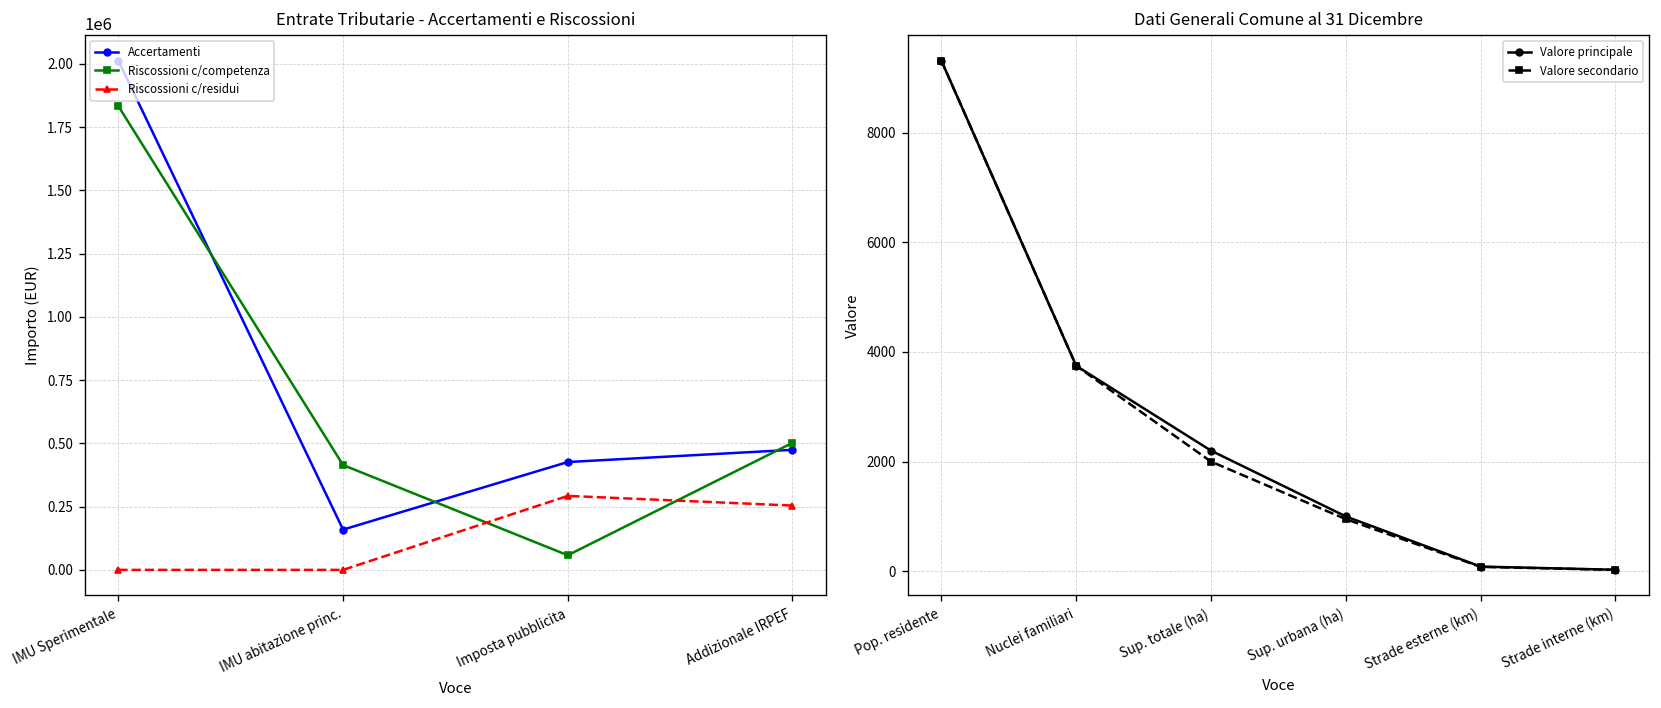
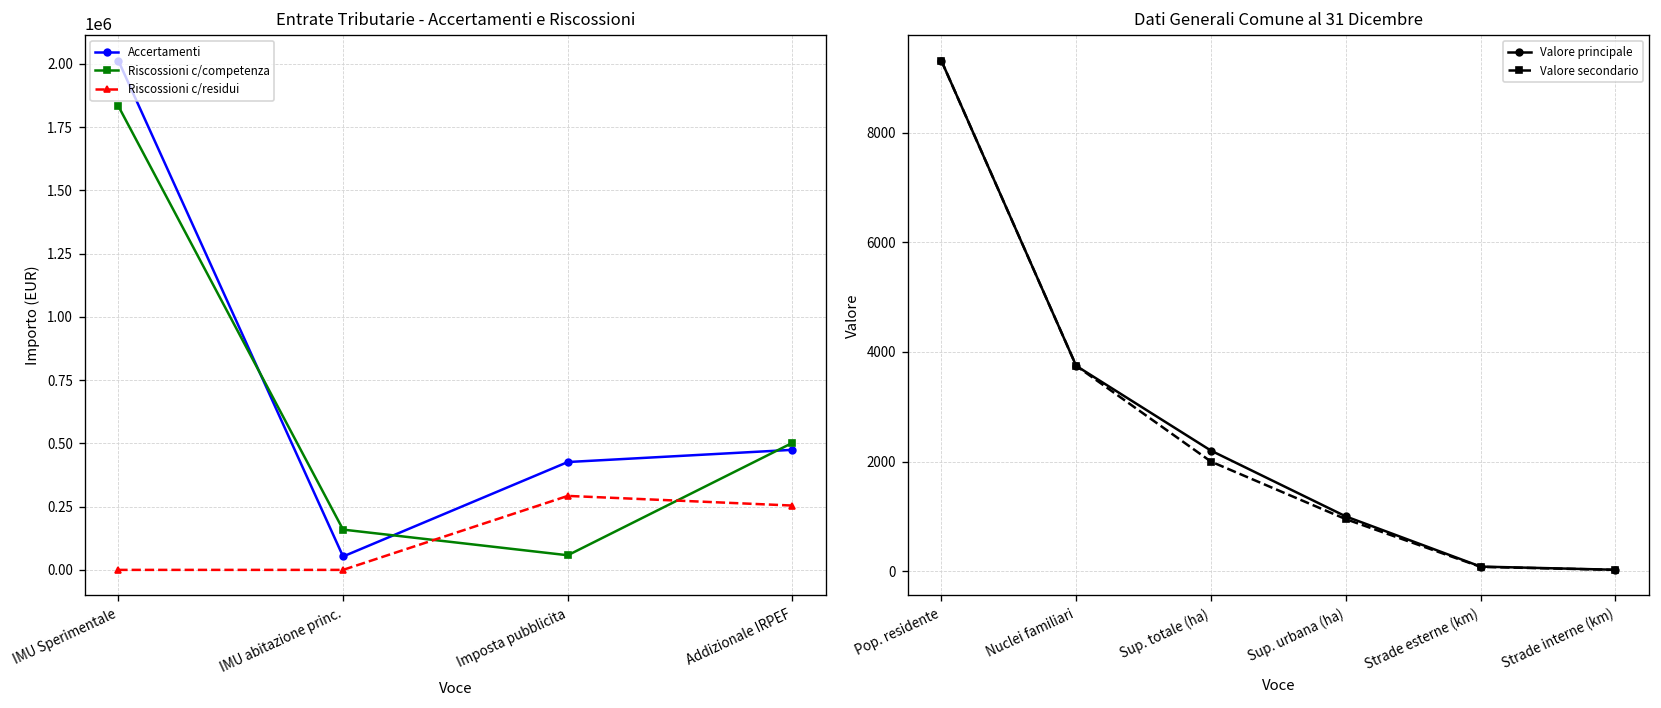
Entrate Tributarie - Accertamenti e Riscossioni, Accertamenti, IMU abitazione princ.: 160000 -> 50000
Entrate Tributarie - Accertamenti e Riscossioni, Riscossioni c/competenza, IMU abitazione princ.: 410000 -> 160000
